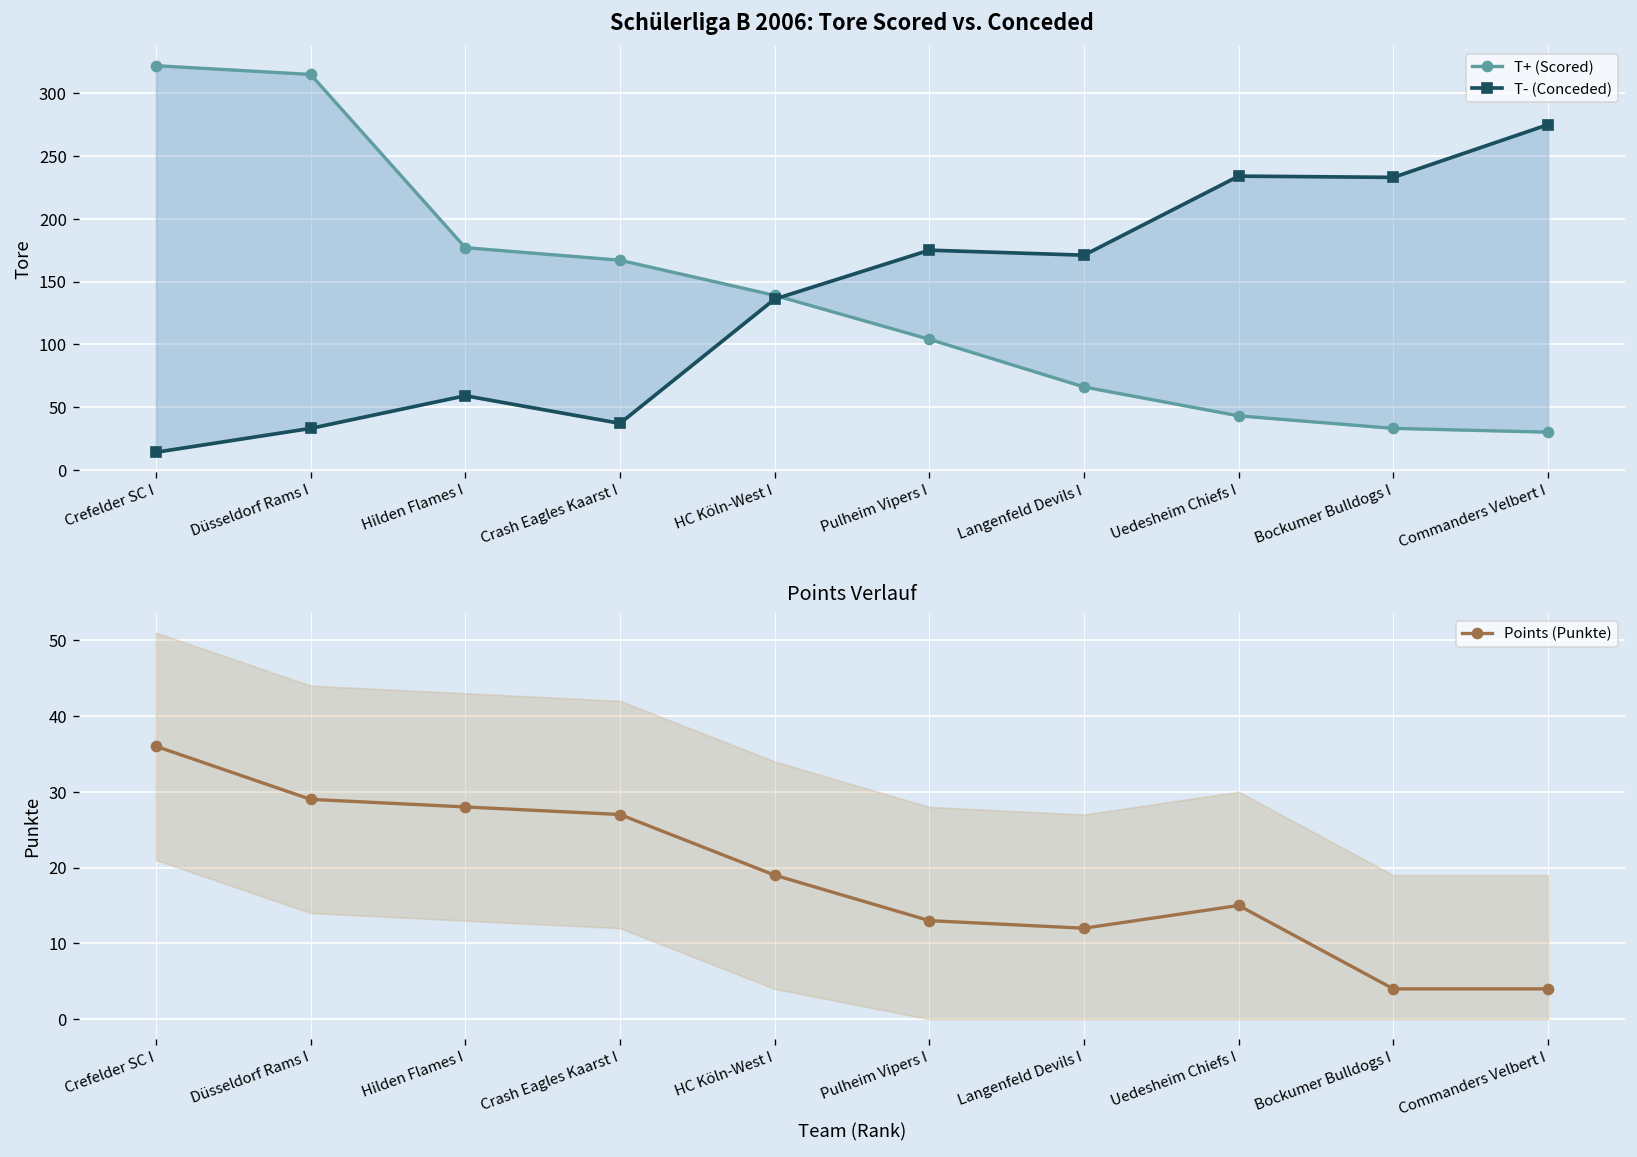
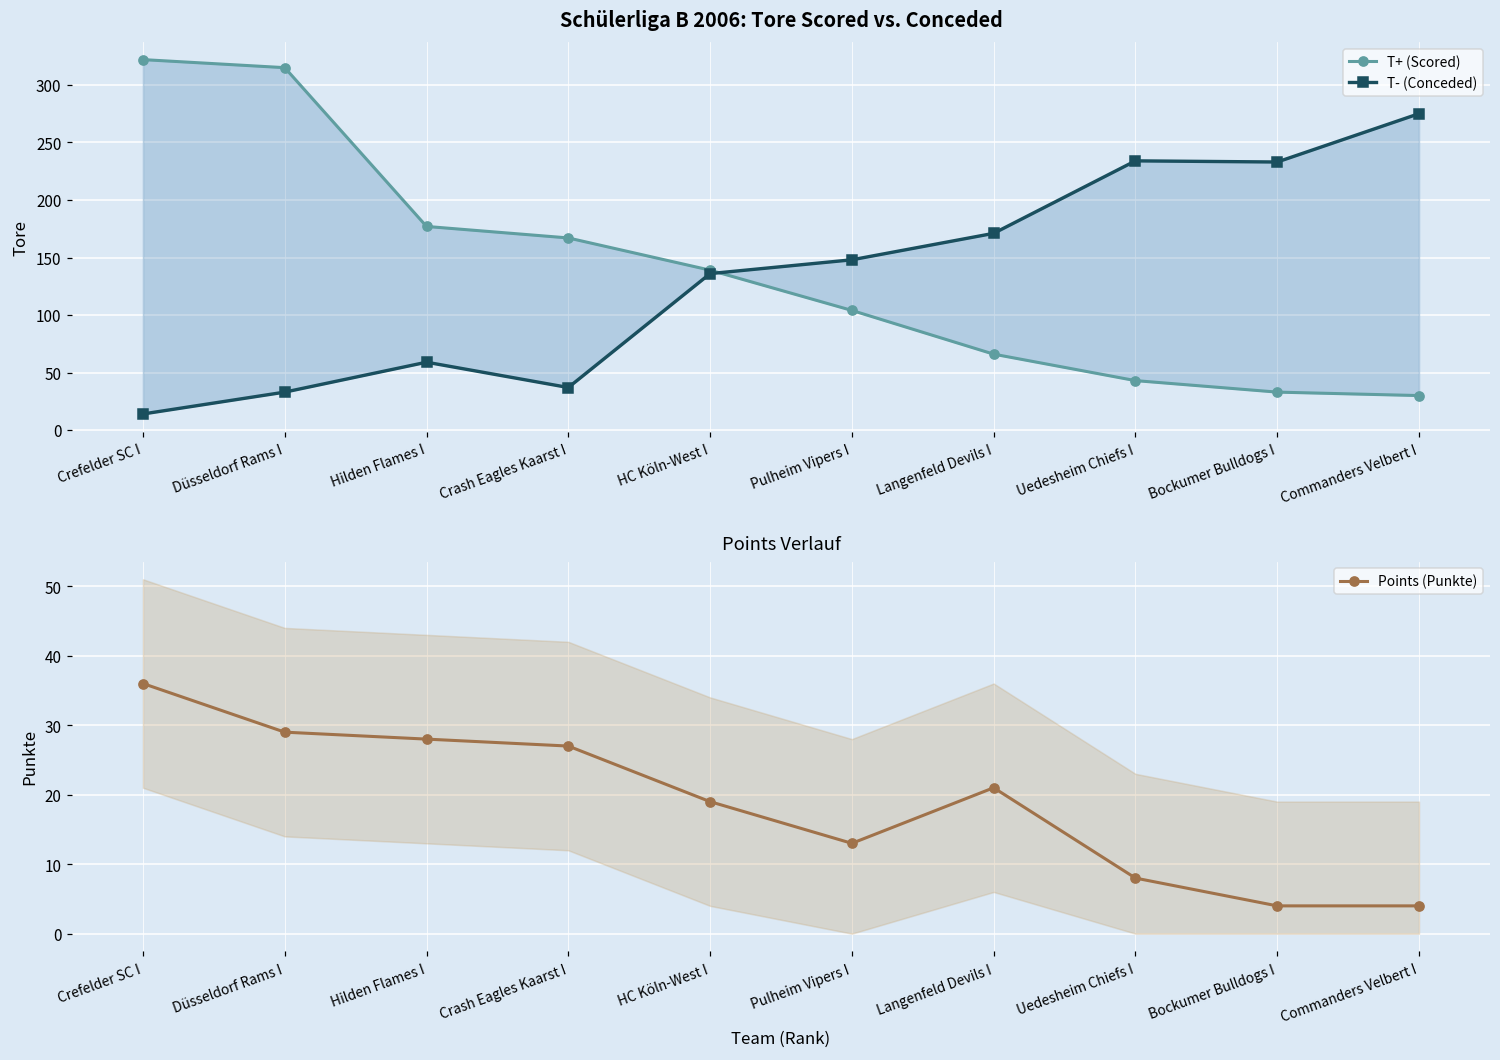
Schülerliga B 2006: Tore Scored vs. Conceded, T- (Conceded), Pulheim Vipers I: 175 -> 148
Points Verlauf, Points (Punkte), Langenfeld Devils I: 12 -> 21
Points Verlauf, Points (Punkte), Uedesheim Chiefs I: 15 -> 8
